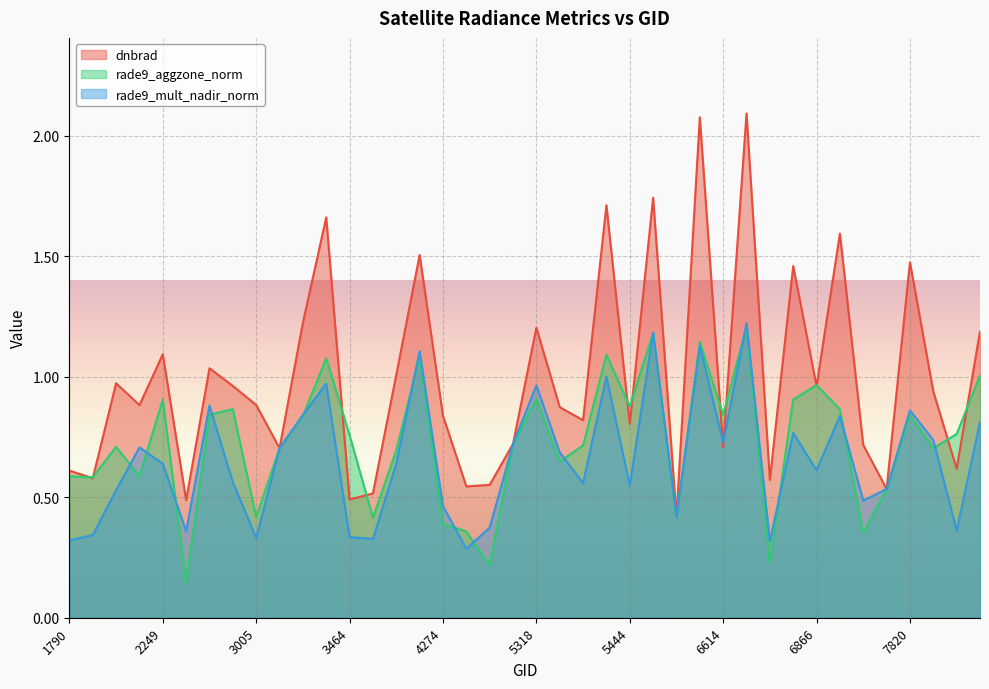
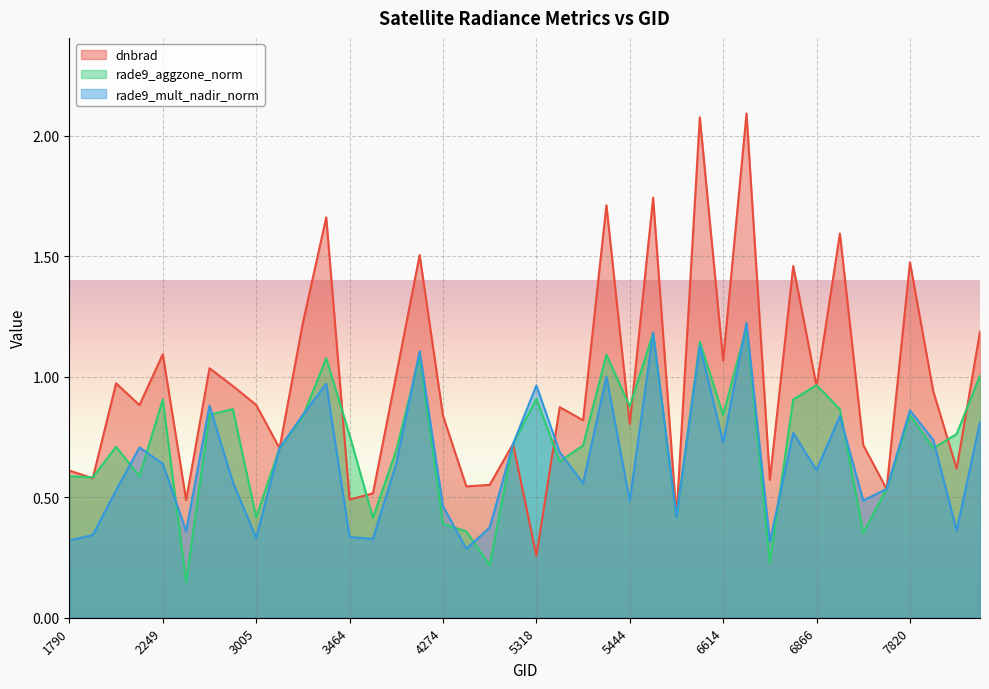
dnbrad, 5318: 1.20 -> 0.26
rade9_mult_nadir_norm, 5444: 0.55 -> 0.48
dnbrad, 6614: 0.71 -> 1.07
